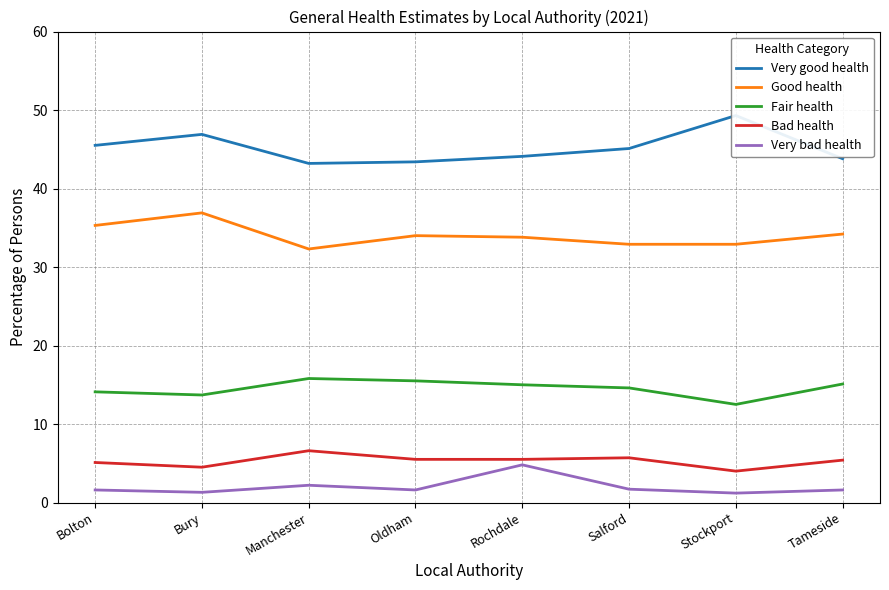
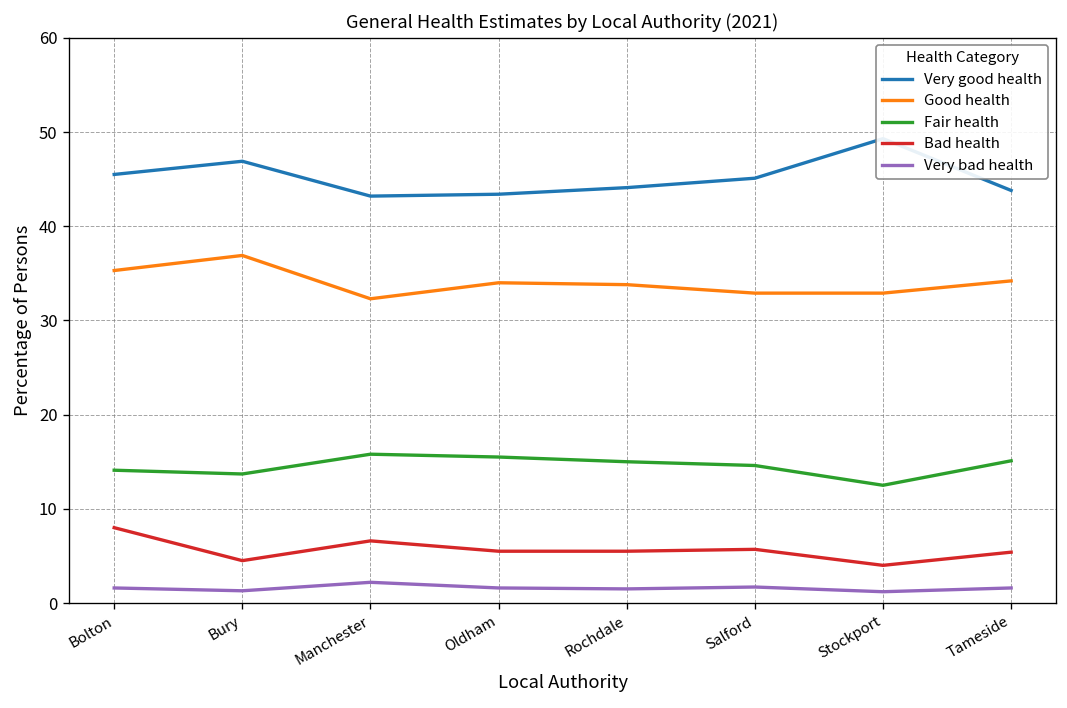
Bad health, Bolton: 5 -> 8
Very bad health, Rochdale: 5 -> 2
